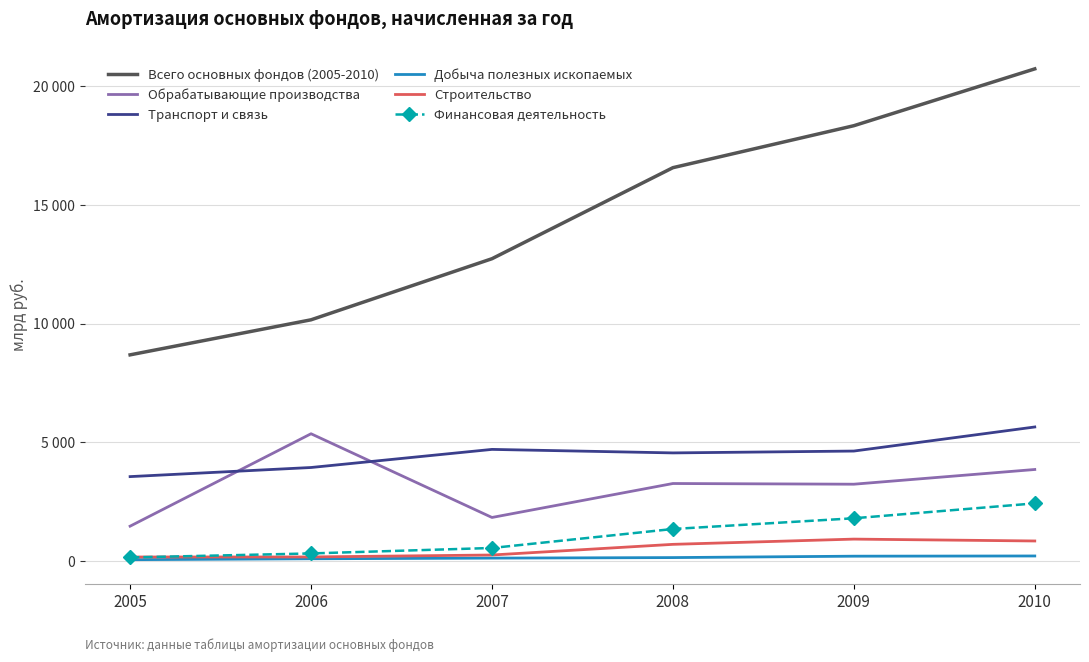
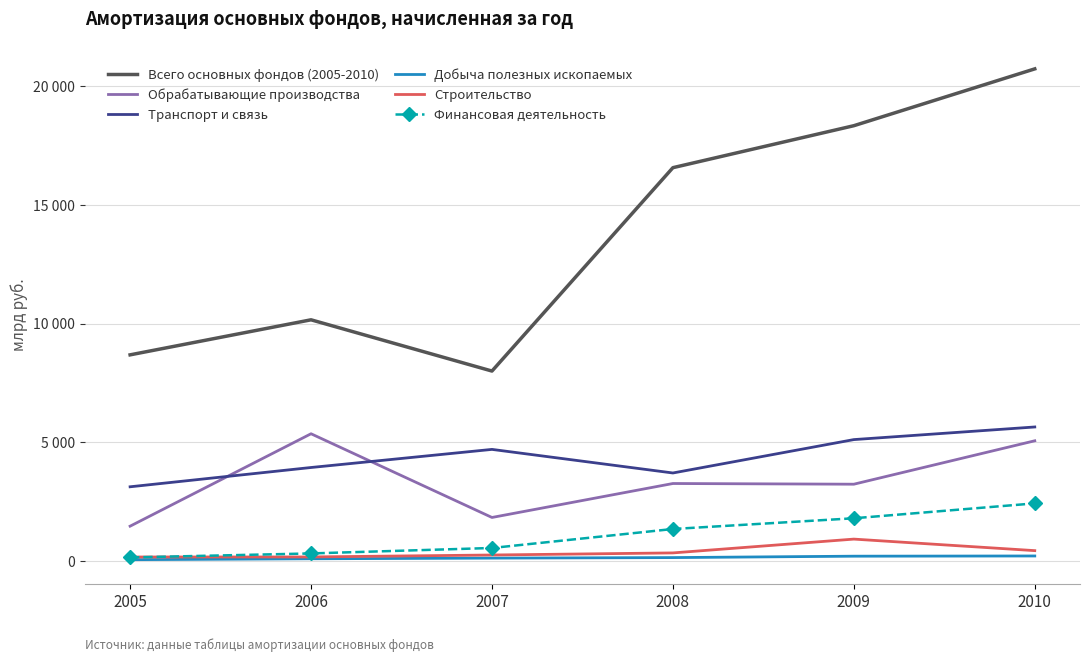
Транспорт и связь, 2005: 3600 -> 3100
Всего основных фондов (2005-2010), 2007: 12700 -> 8000
Транспорт и связь, 2008: 4600 -> 3700
Строительство, 2008: 700 -> 300
Транспорт и связь, 2009: 4600 -> 5100
Обрабатывающие производства, 2010: 3900 -> 5100
Строительство, 2010: 800 -> 400
